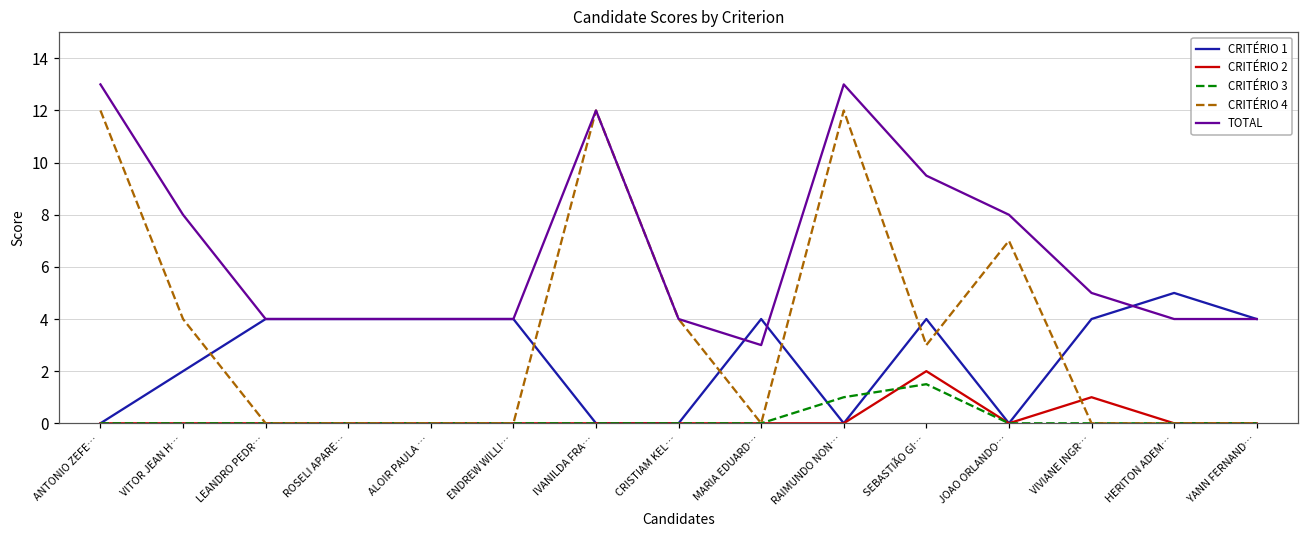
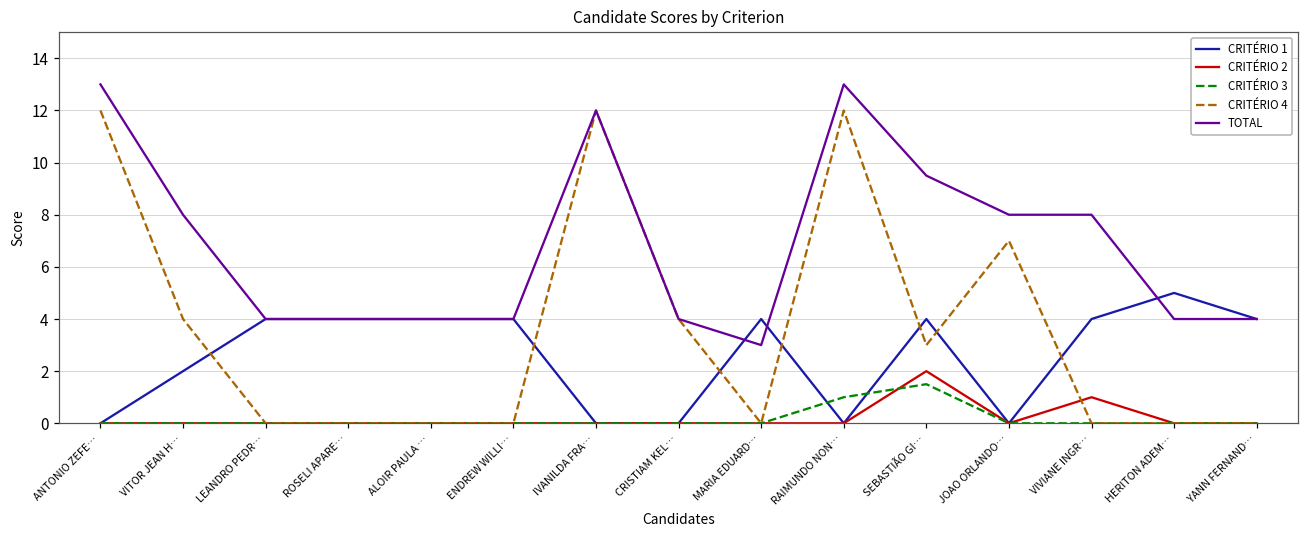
TOTAL, VIVIANE INGR…: 5 -> 8
